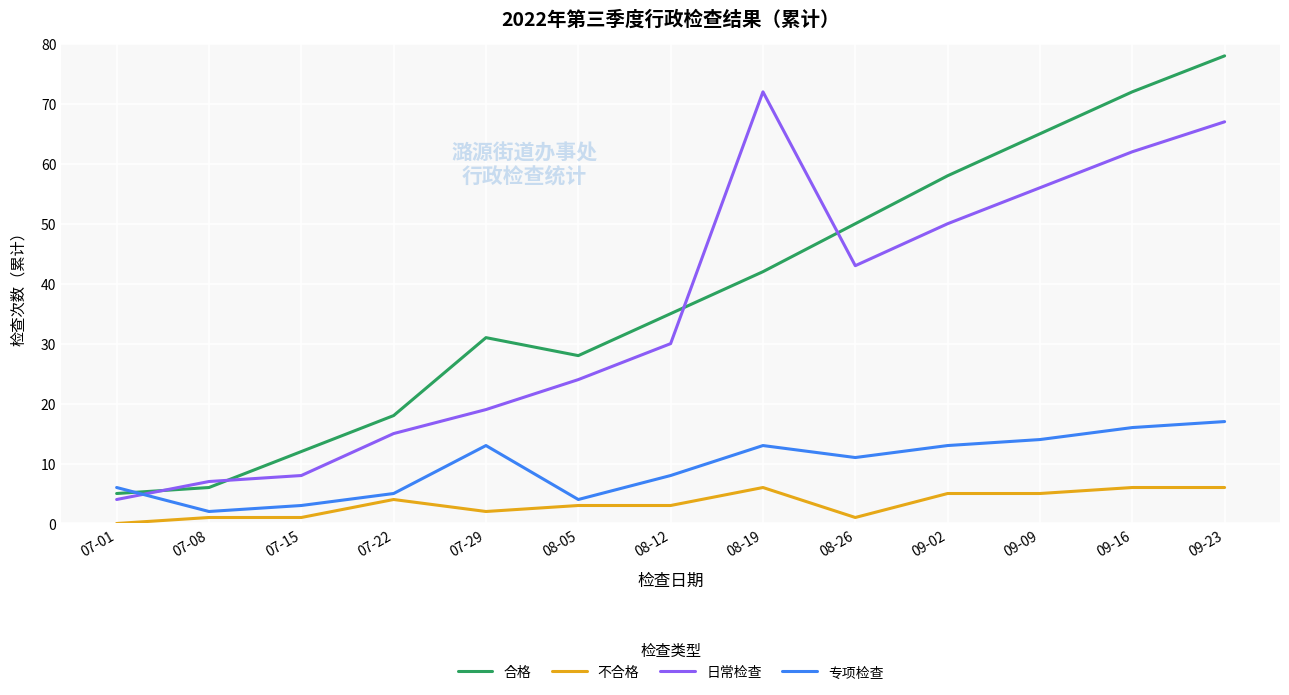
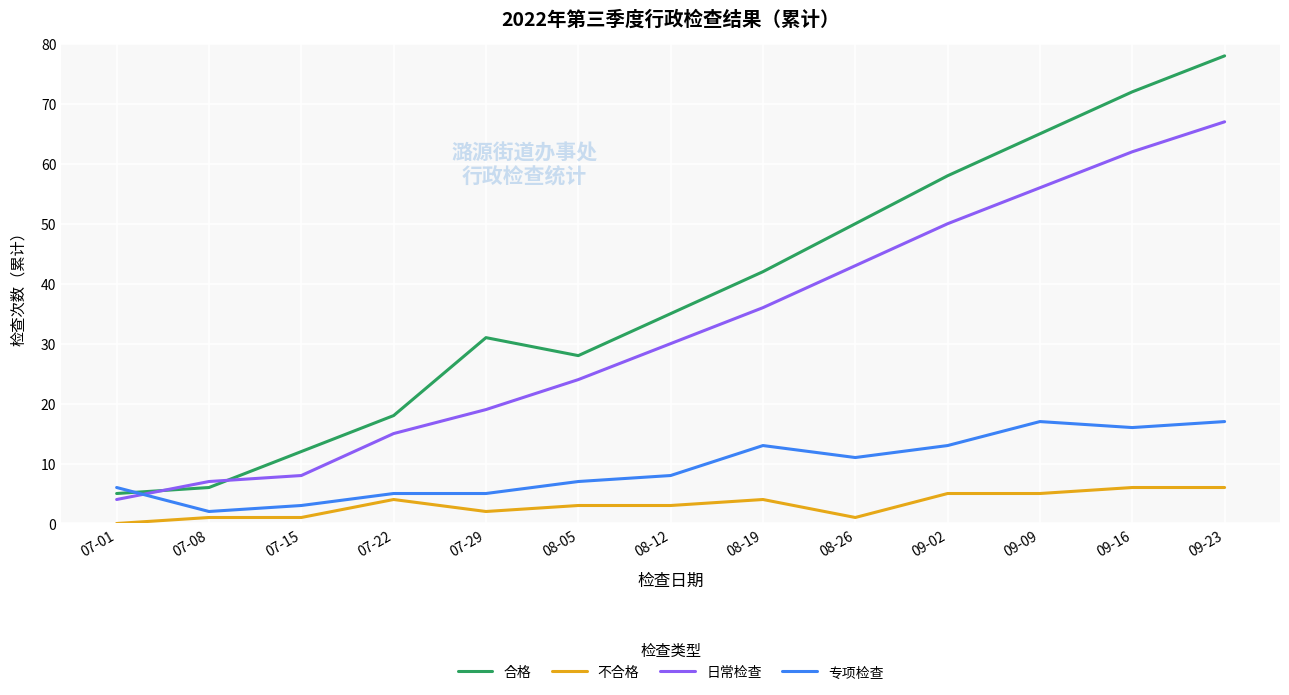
专项检查, 07-29: 13 -> 5
专项检查, 08-05: 4 -> 7
不合格, 08-19: 6 -> 4
日常检查, 08-19: 72 -> 36
专项检查, 09-09: 14 -> 17
